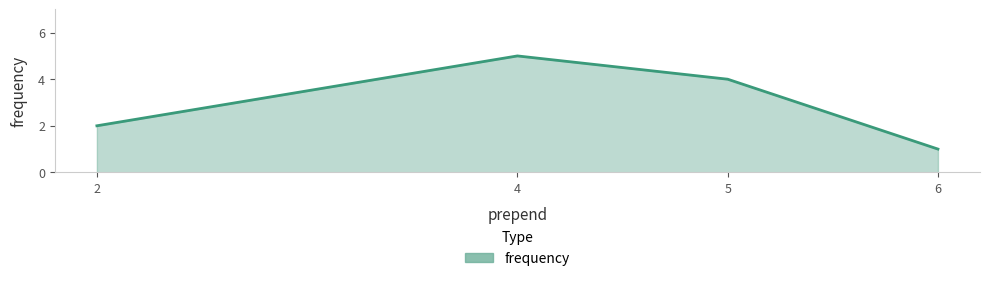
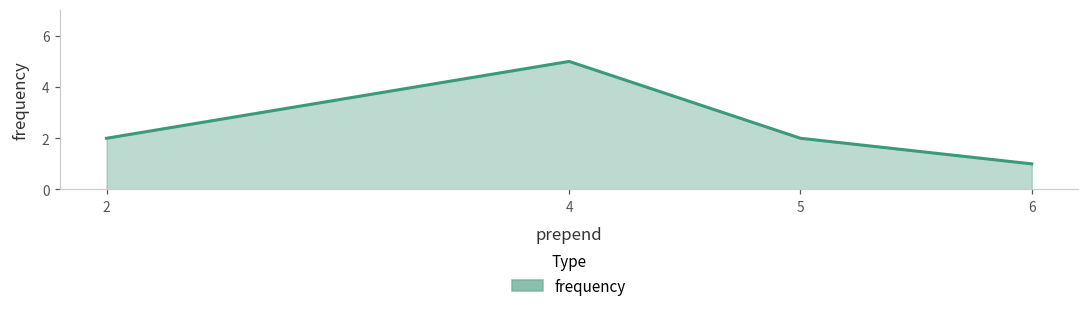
5: 4 -> 2
